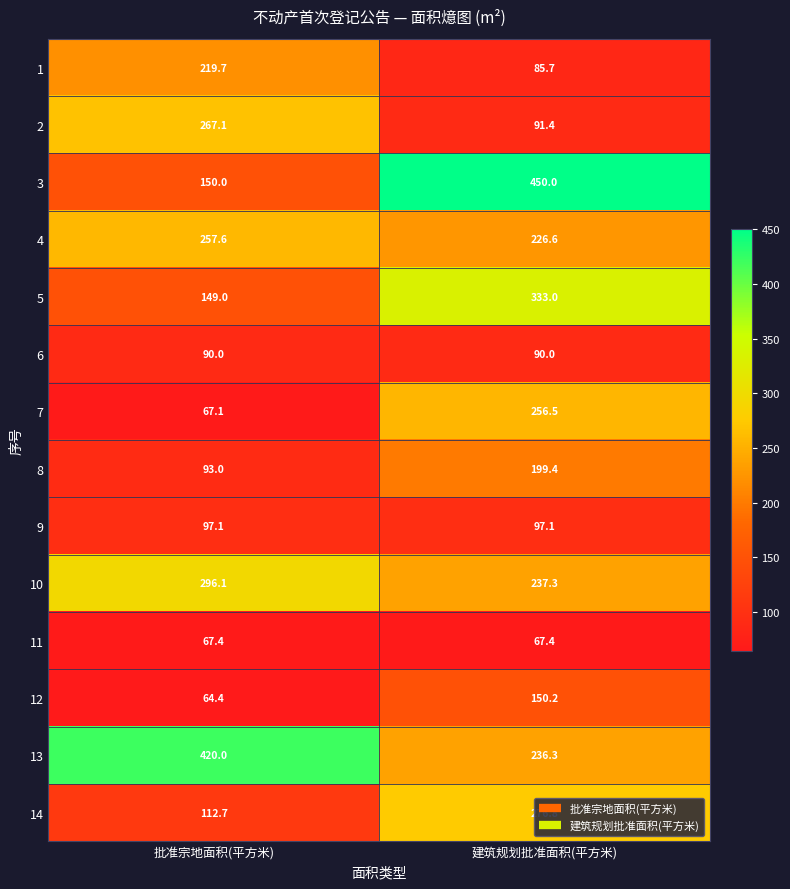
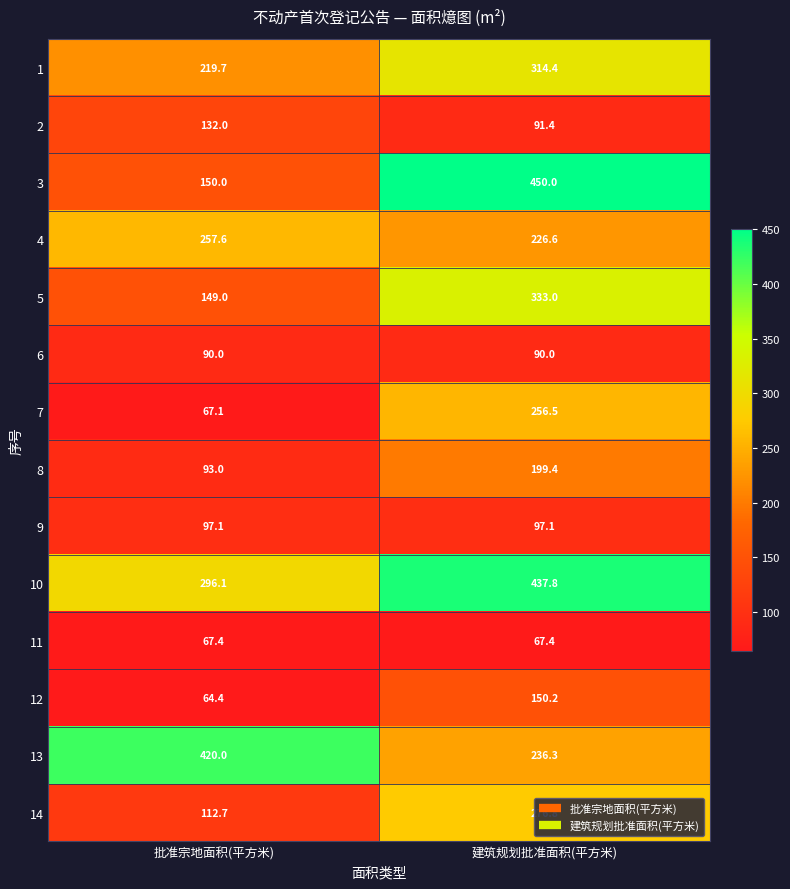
1, 建筑规划批准面积(平方米): 85.7 -> 314.4
2, 批准宗地面积(平方米): 267.1 -> 132.0
10, 建筑规划批准面积(平方米): 237.3 -> 437.8
